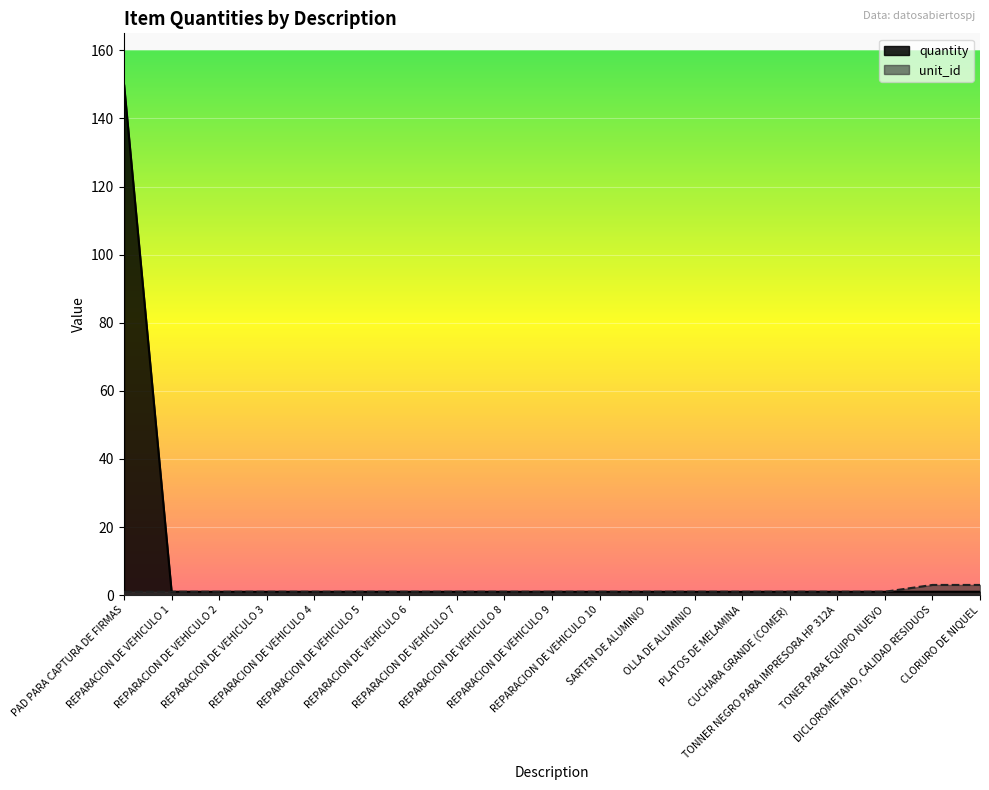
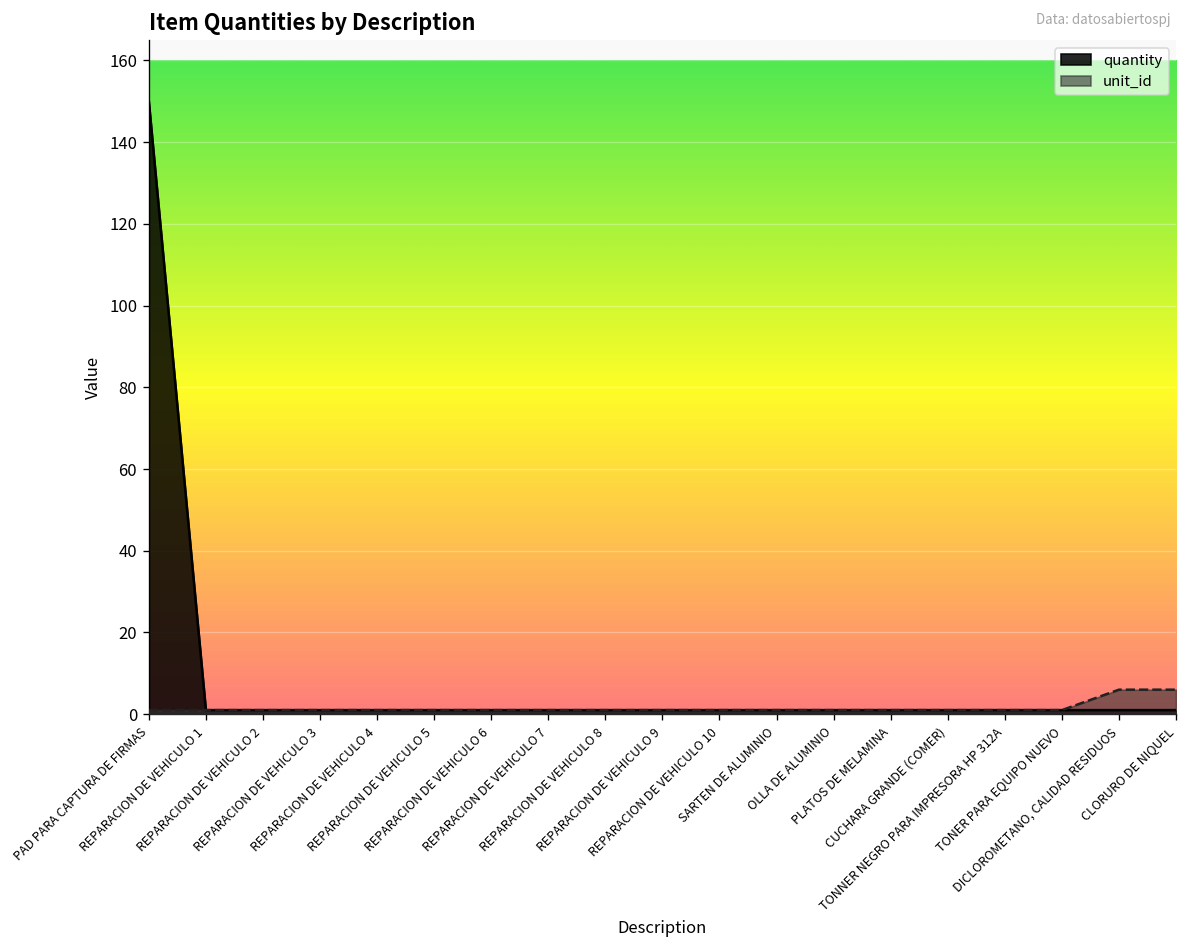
unit_id, DICLOROMETANO, CALIDAD RESIDUOS: 3 -> 6
unit_id, CLORURO DE NIQUEL: 3 -> 6
